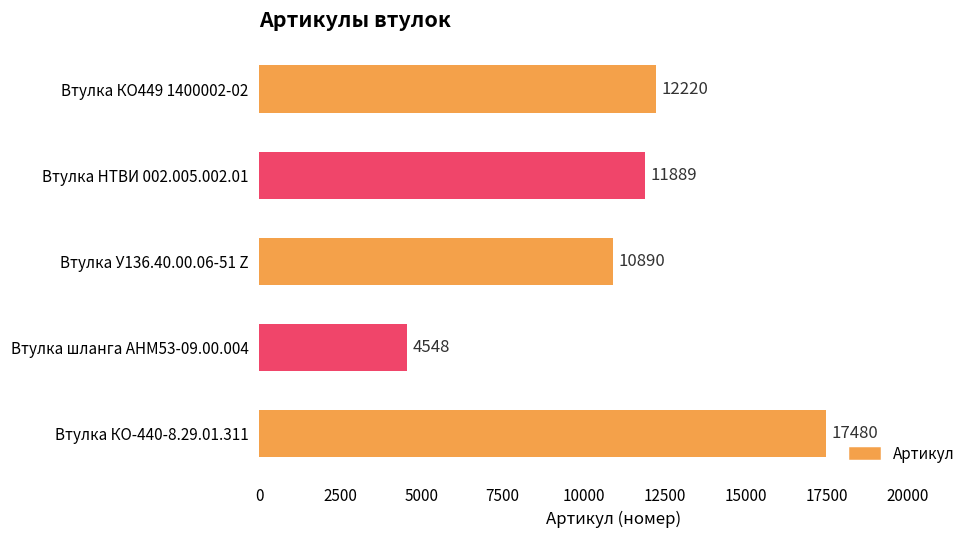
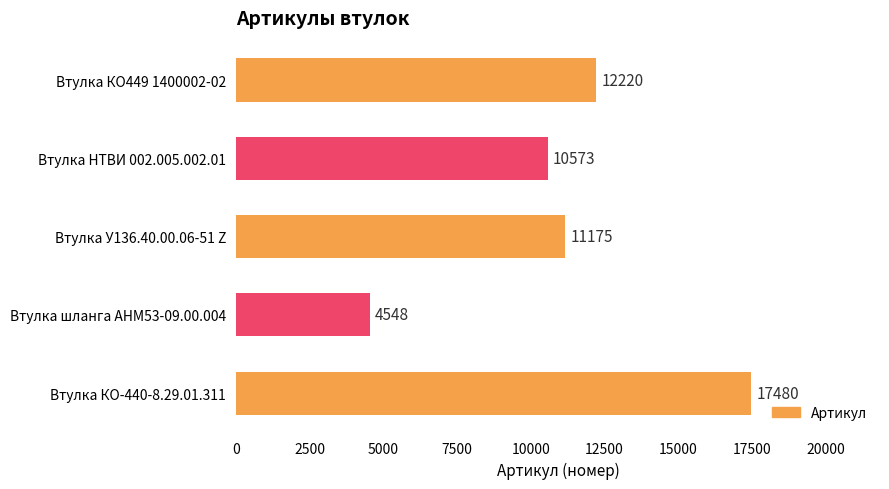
Втулка НТВИ 002.005.002.01: 11889 -> 10573
Втулка У136.40.00.06-51 Z: 10890 -> 11175
